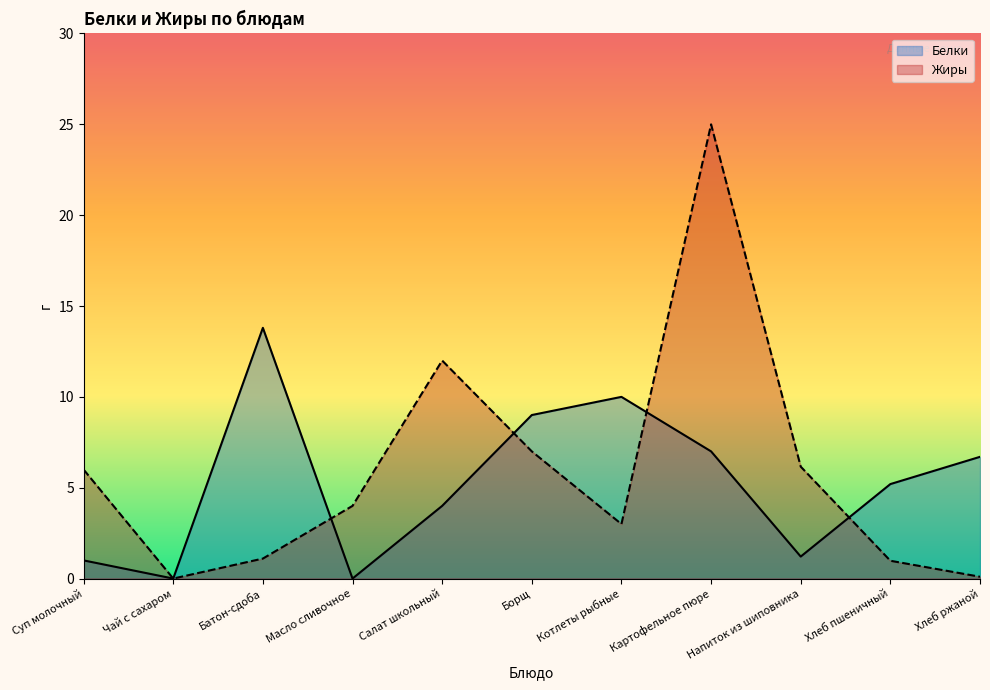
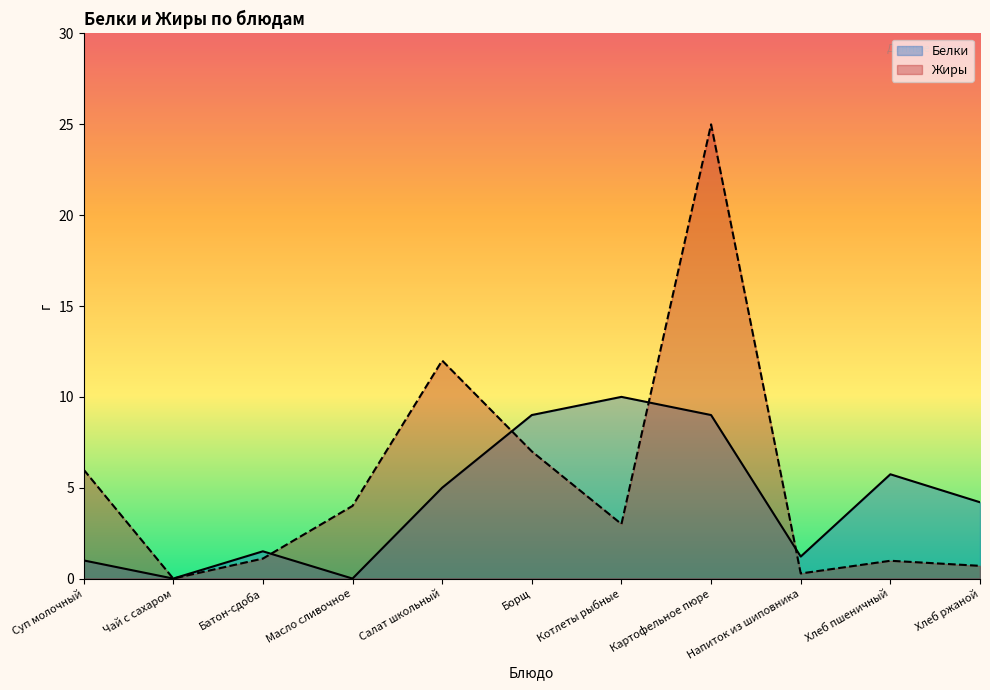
Белки, Батон-сдоба: 13.8 -> 1.5
Белки, Салат школьный: 4 -> 5
Белки, Картофельное пюре: 7 -> 9
Жиры, Напиток из шиповника: 6.2 -> 0.3
Белки, Хлеб пшеничный: 5.2 -> 5.7
Белки, Хлеб ржаной: 6.7 -> 4.2
Жиры, Хлеб ржаной: 0.1 -> 0.7
